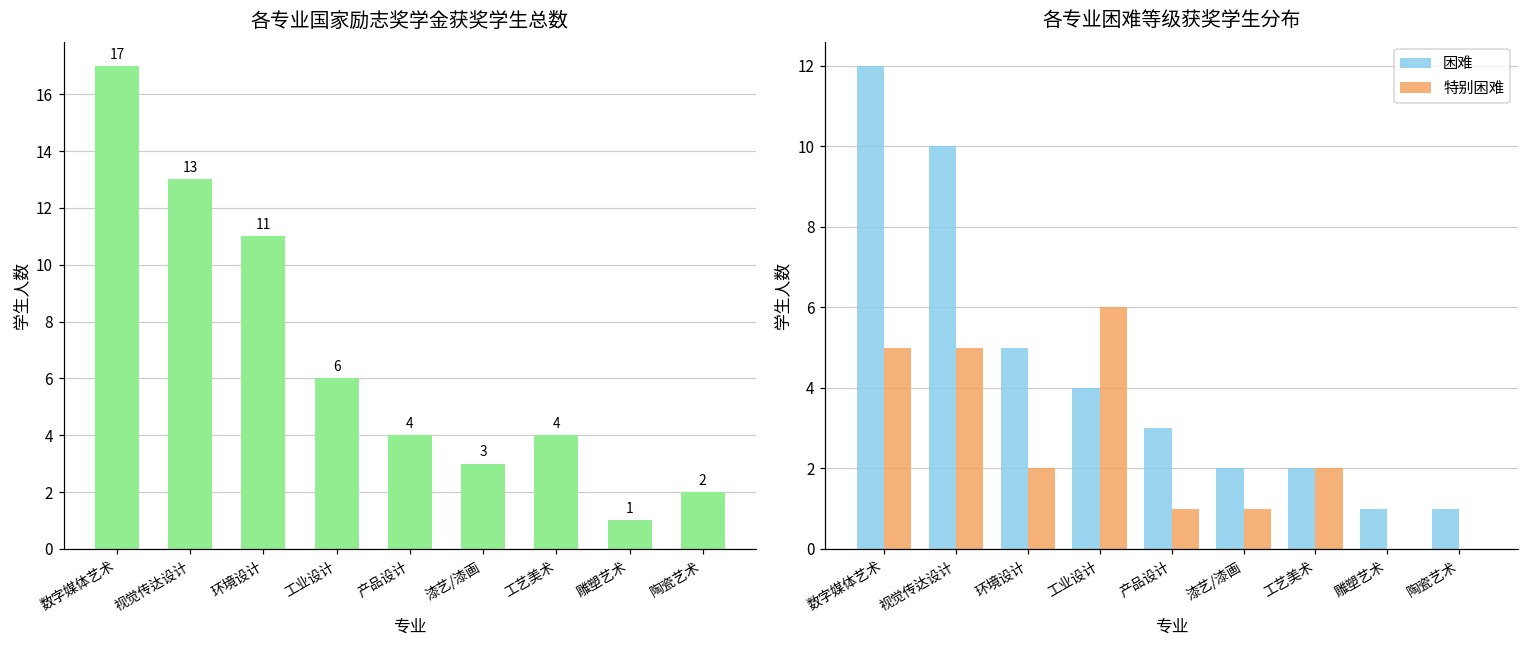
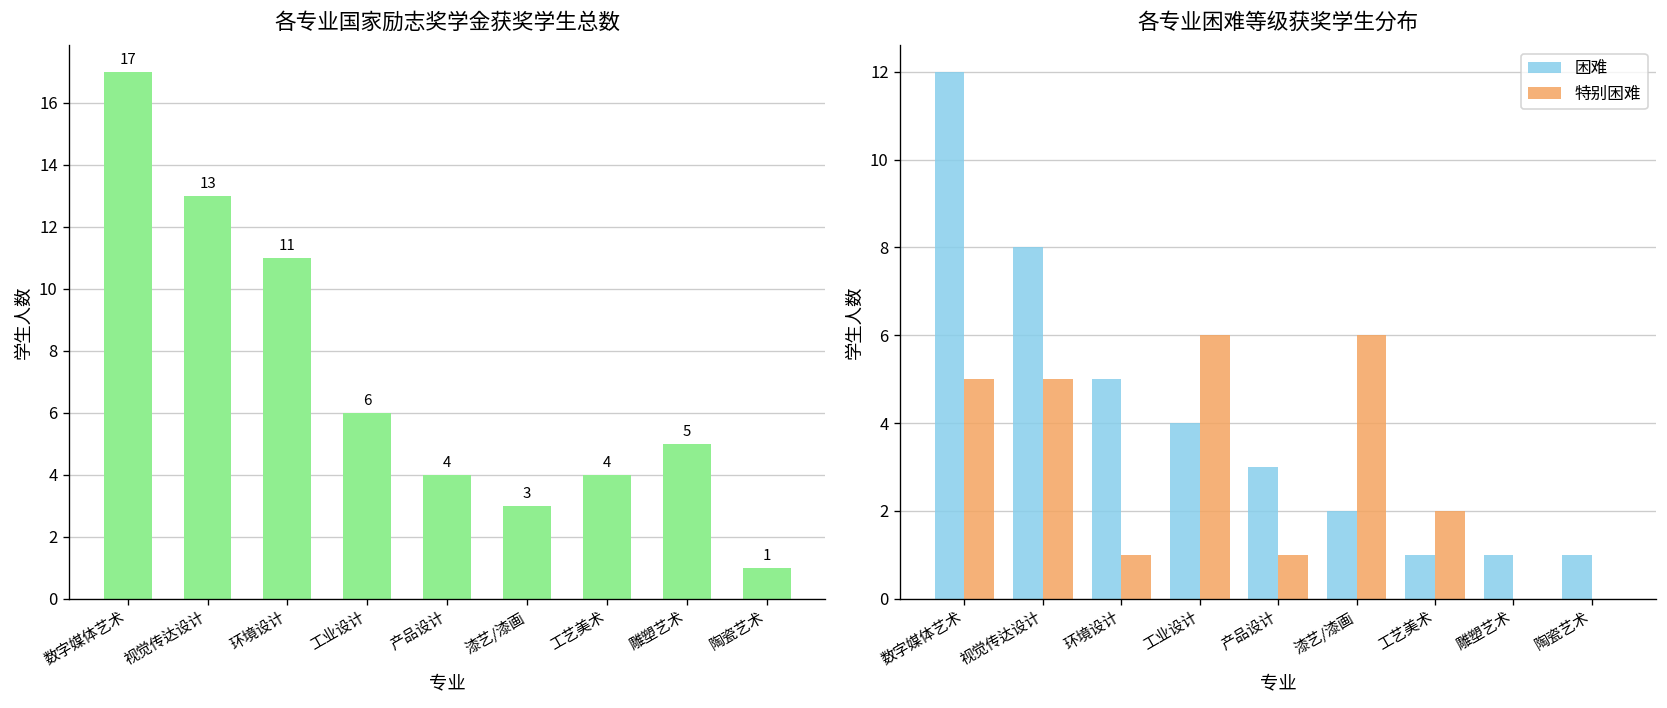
各专业国家励志奖学金获奖学生总数, 雕塑艺术: 1 -> 5
各专业国家励志奖学金获奖学生总数, 陶瓷艺术: 2 -> 1
各专业困难等级获奖学生分布, 困难, 视觉传达设计: 10 -> 8
各专业困难等级获奖学生分布, 特别困难, 环境设计: 2 -> 1
各专业困难等级获奖学生分布, 特别困难, 漆艺/漆画: 1 -> 6
各专业困难等级获奖学生分布, 困难, 工艺美术: 2 -> 1
